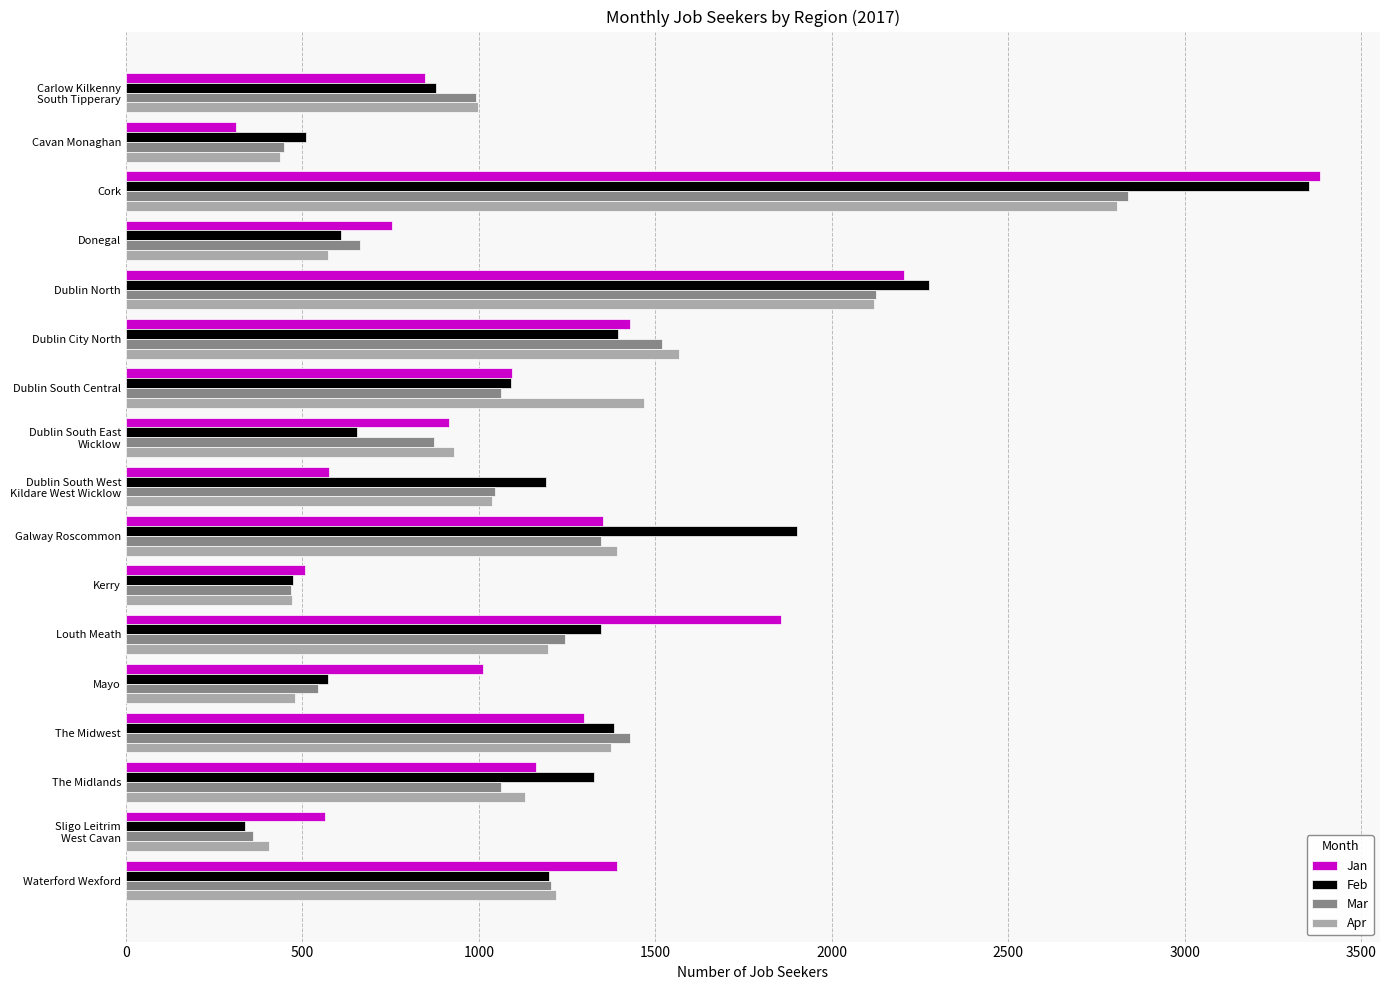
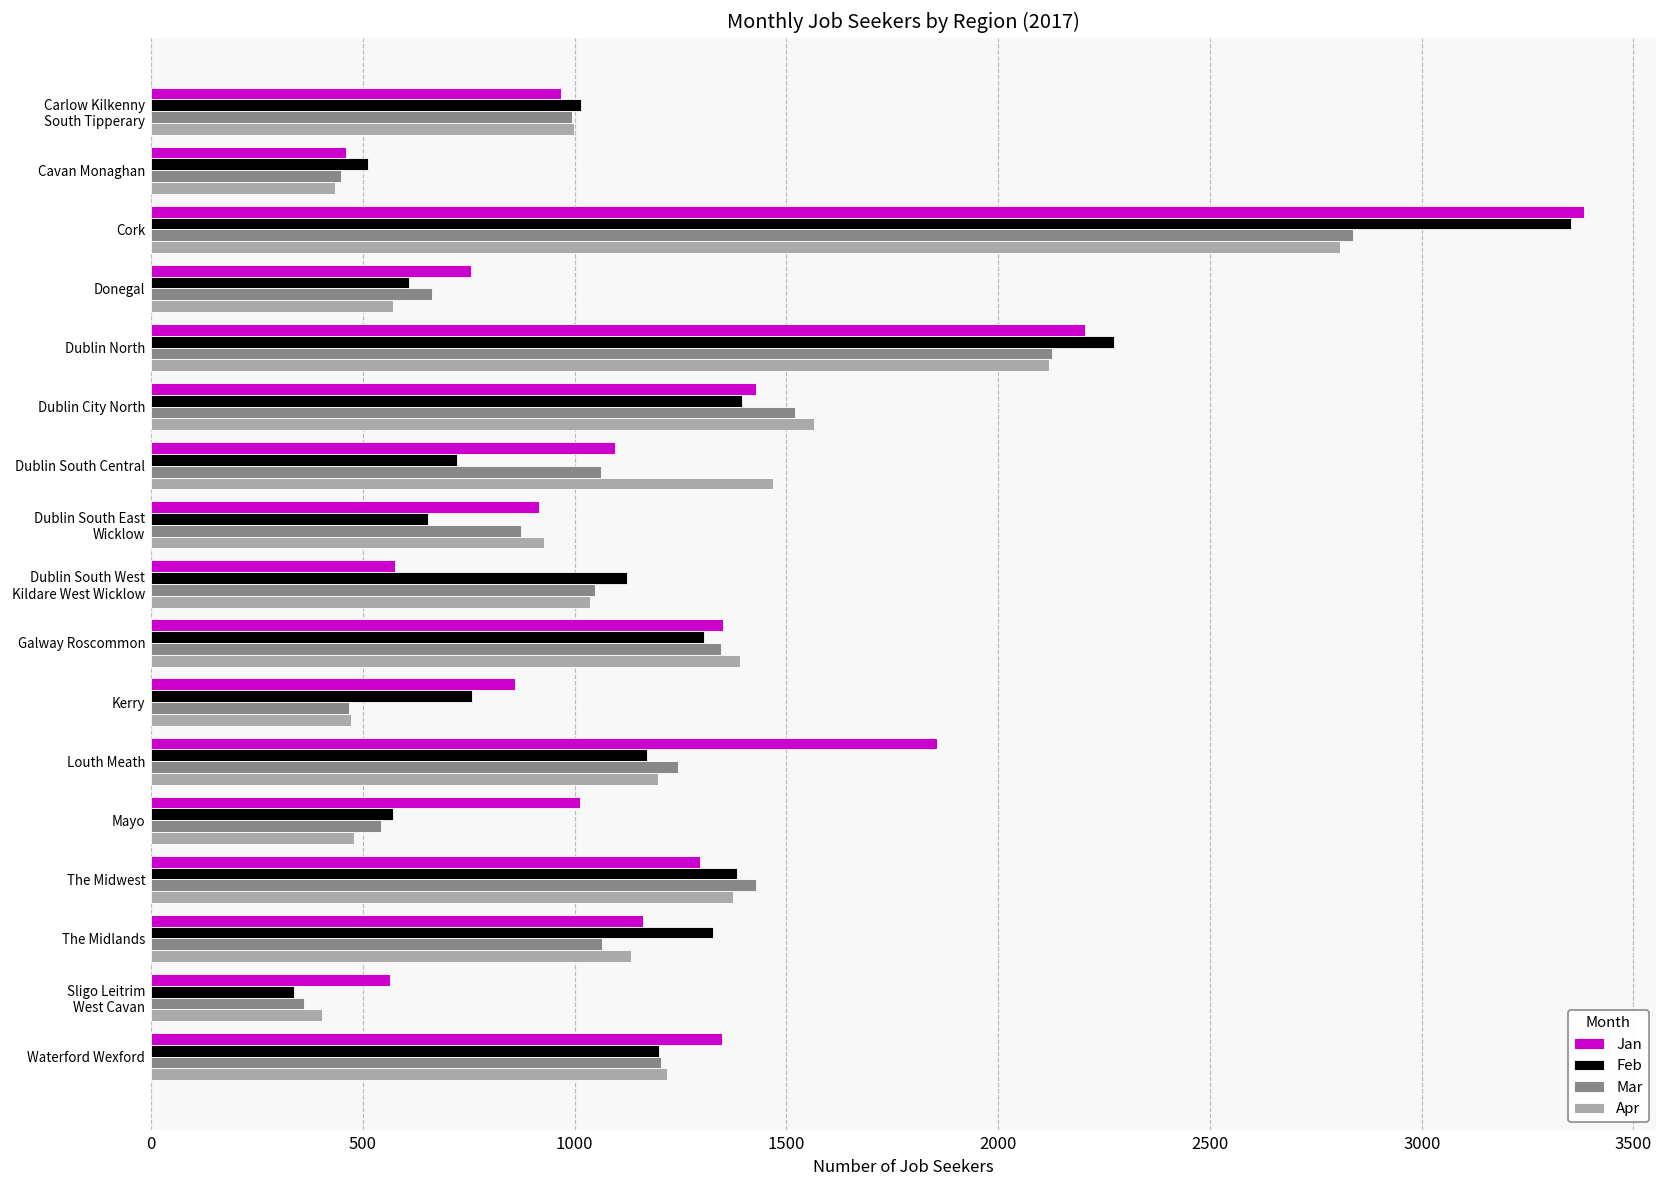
Jan, Carlow Kilkenny South Tipperary: 850 -> 970
Feb, Carlow Kilkenny South Tipperary: 880 -> 1010
Jan, Cavan Monaghan: 310 -> 460
Feb, Dublin South Central: 1090 -> 720
Feb, Dublin South West Kildare West Wicklow: 1190 -> 1120
Feb, Galway Roscommon: 1900 -> 1310
Jan, Kerry: 510 -> 860
Feb, Kerry: 470 -> 760
Feb, Louth Meath: 1350 -> 1170
Jan, Waterford Wexford: 1390 -> 1350
